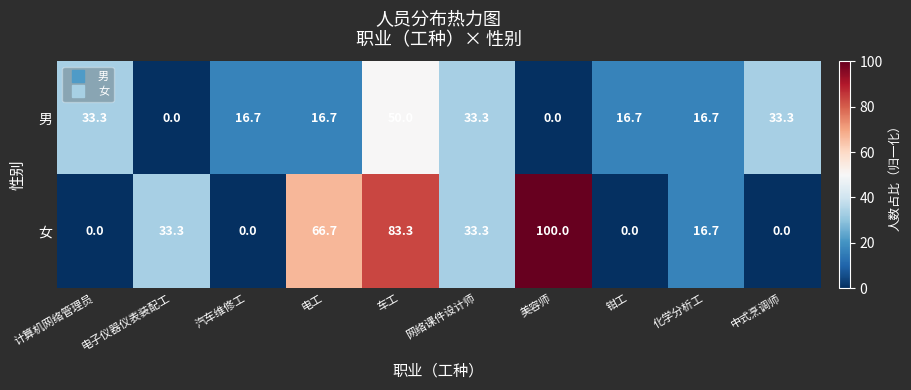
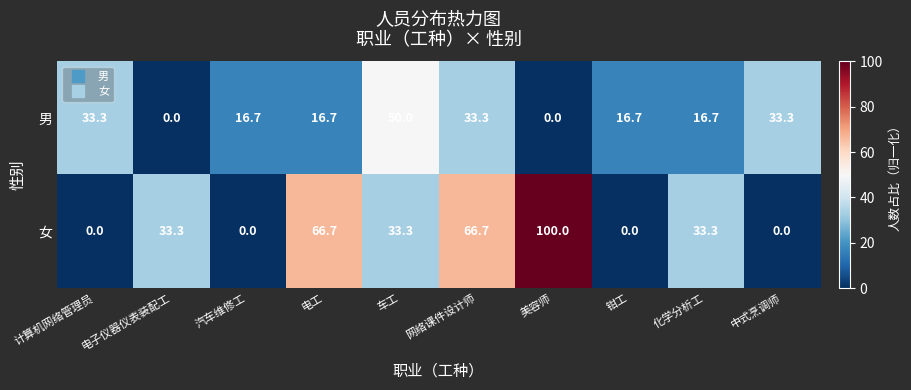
女, 车工: 83.3 -> 33.3
女, 网络课件设计师: 33.3 -> 66.7
女, 化学分析工: 16.7 -> 33.3
